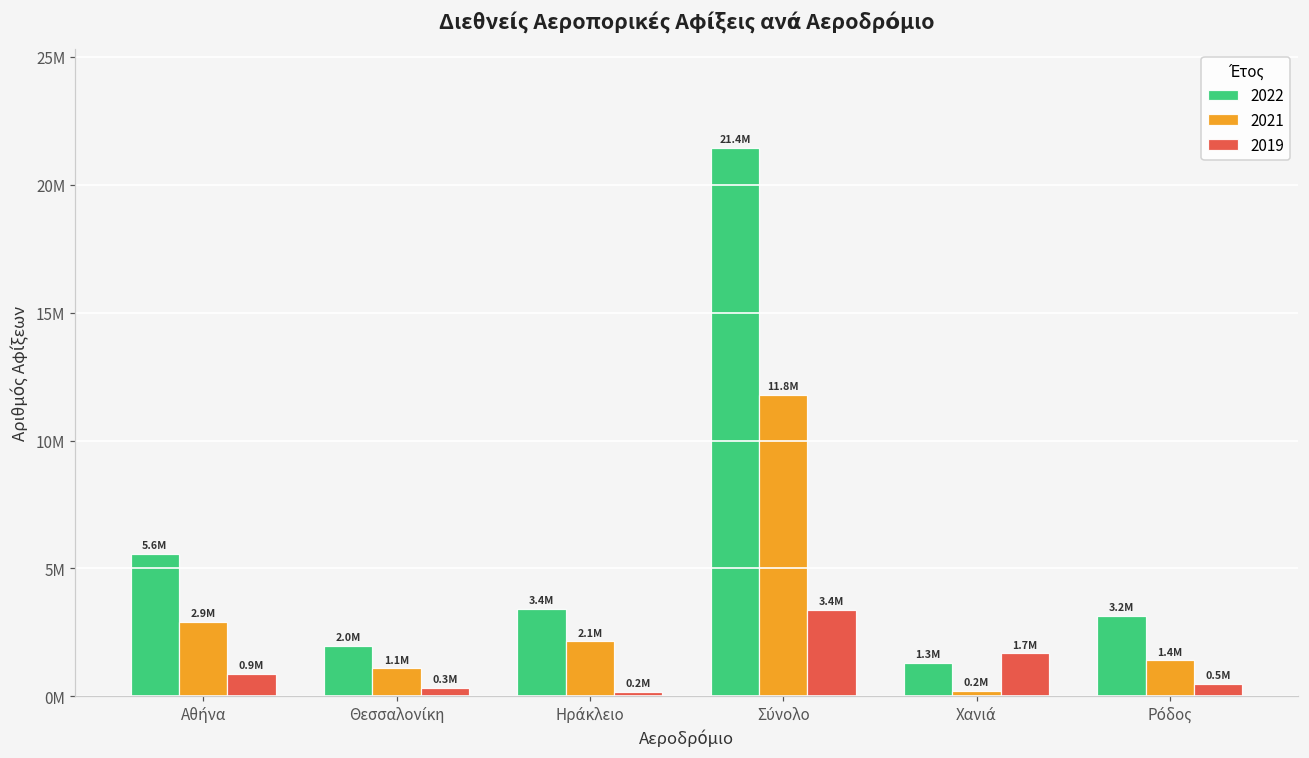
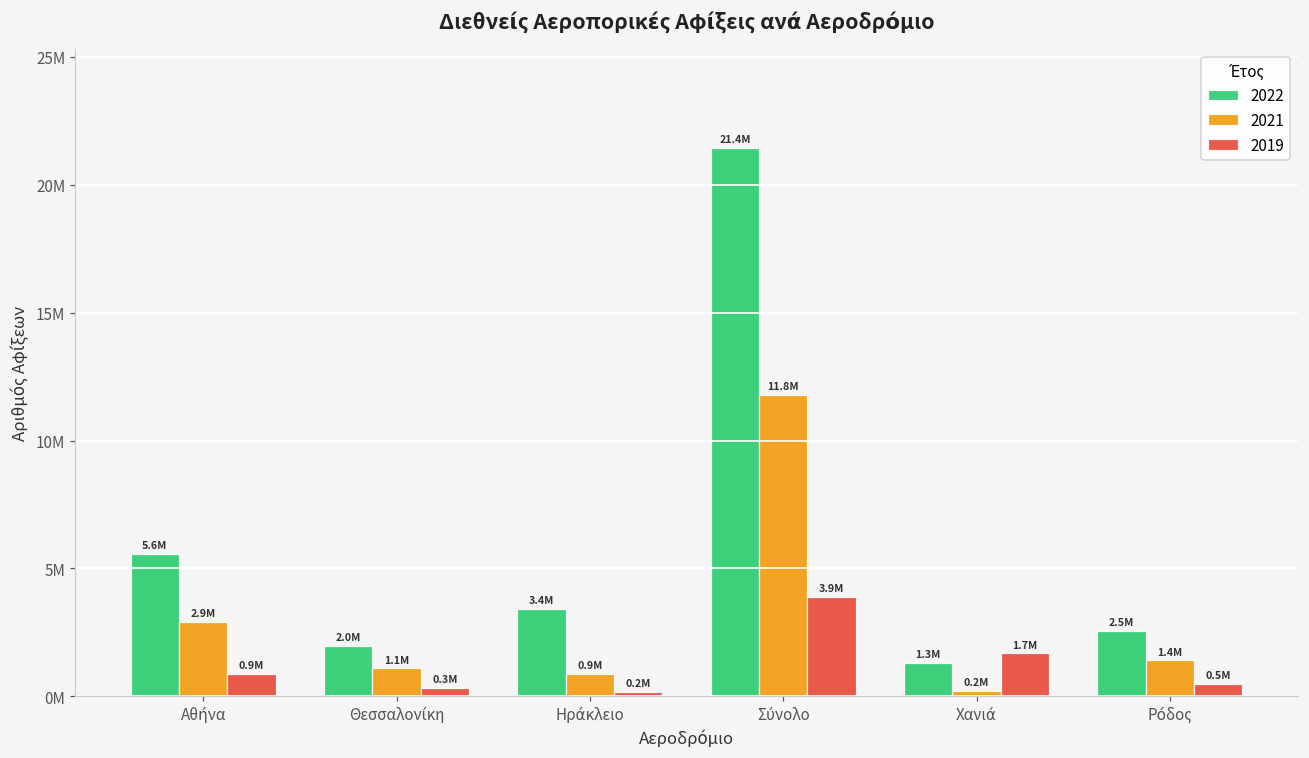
2021, Ηράκλειο: 2.1M -> 0.9M
2019, Σύνολο: 3.4M -> 3.9M
2022, Ρόδος: 3.2M -> 2.5M
